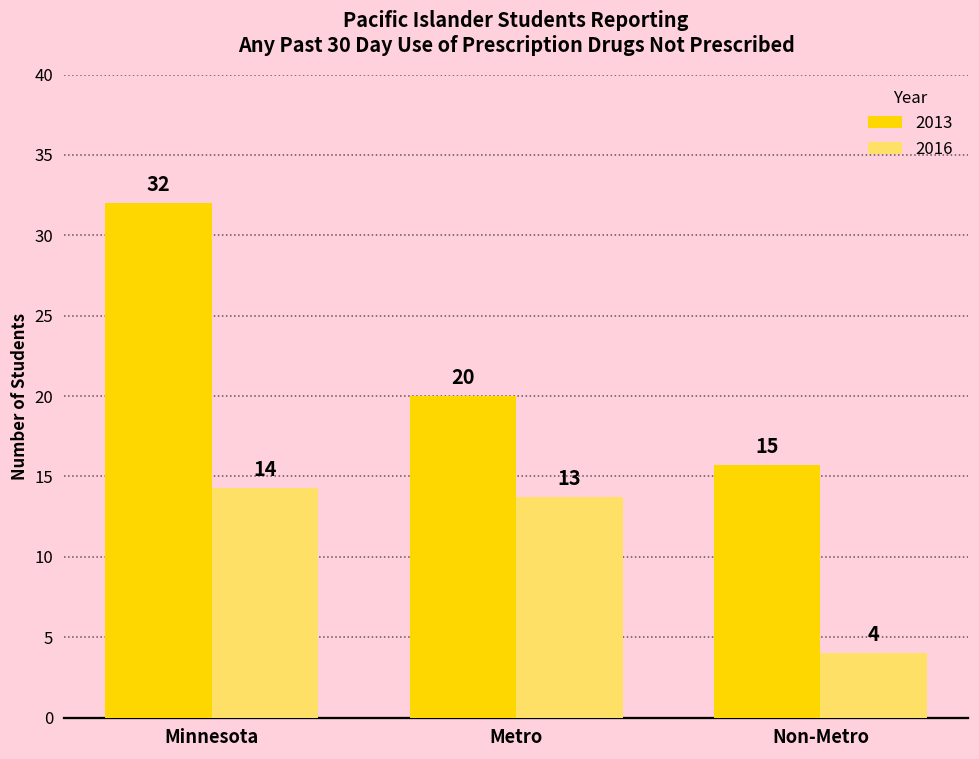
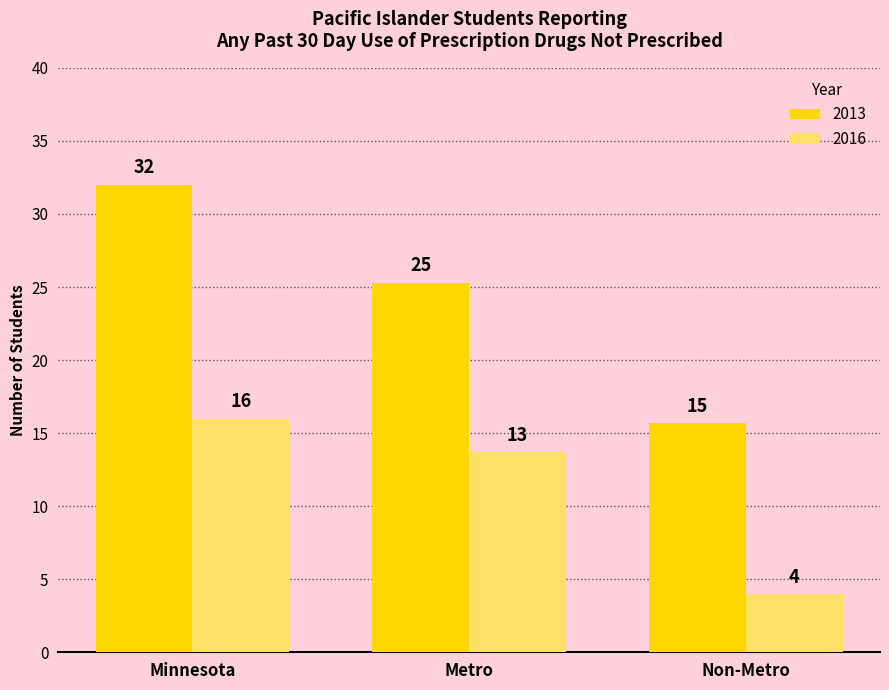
2016, Minnesota: 14 -> 16
2013, Metro: 20 -> 25
